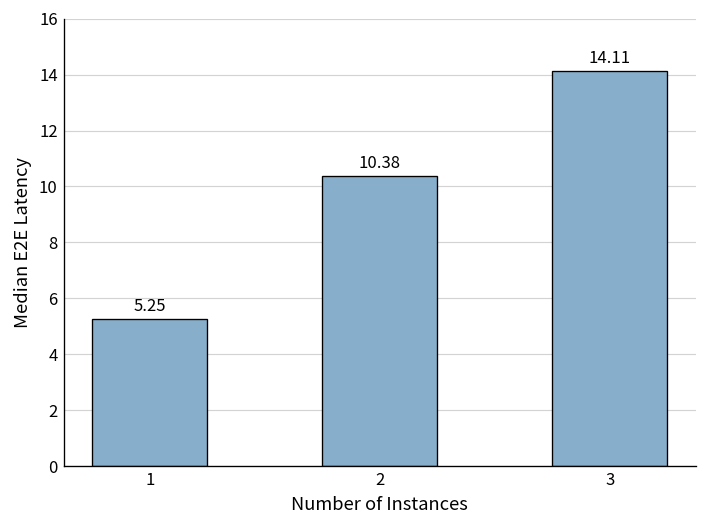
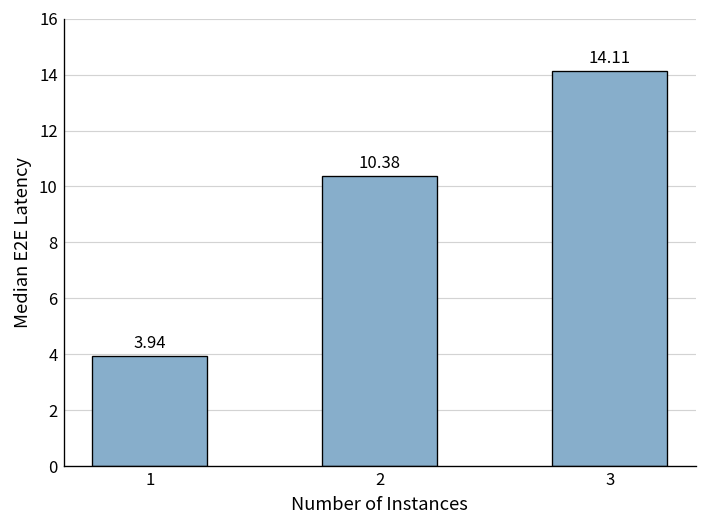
1: 5.25 -> 3.94
